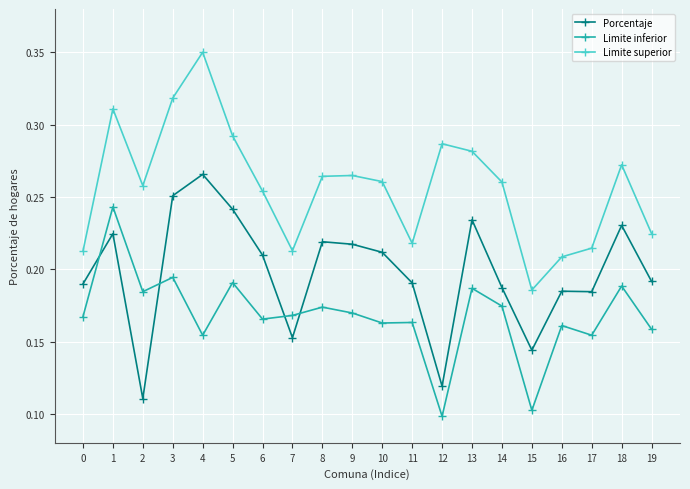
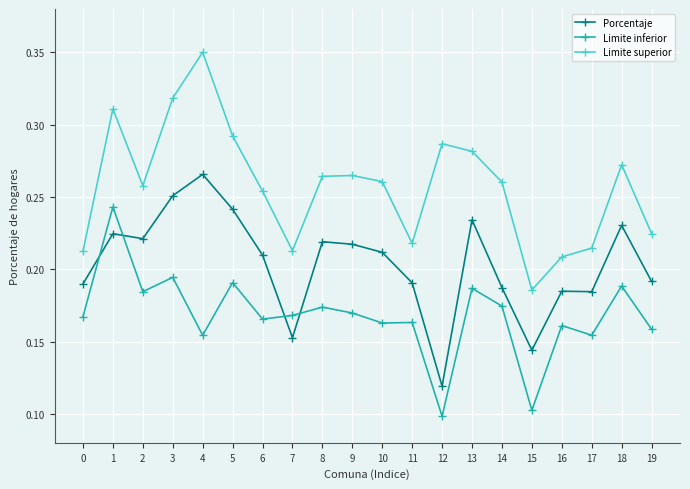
Porcentaje, 2: 0.111 -> 0.221
